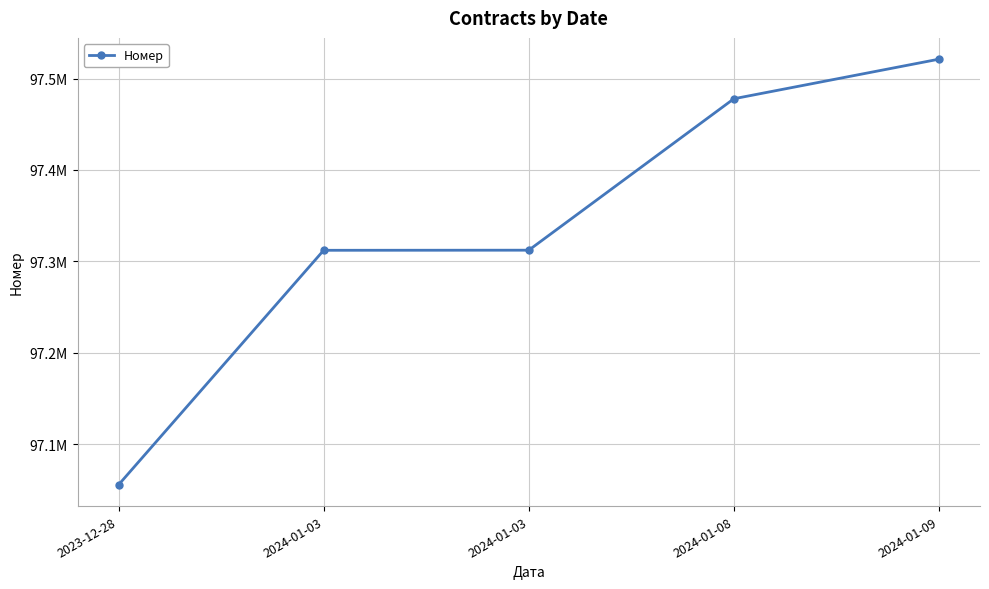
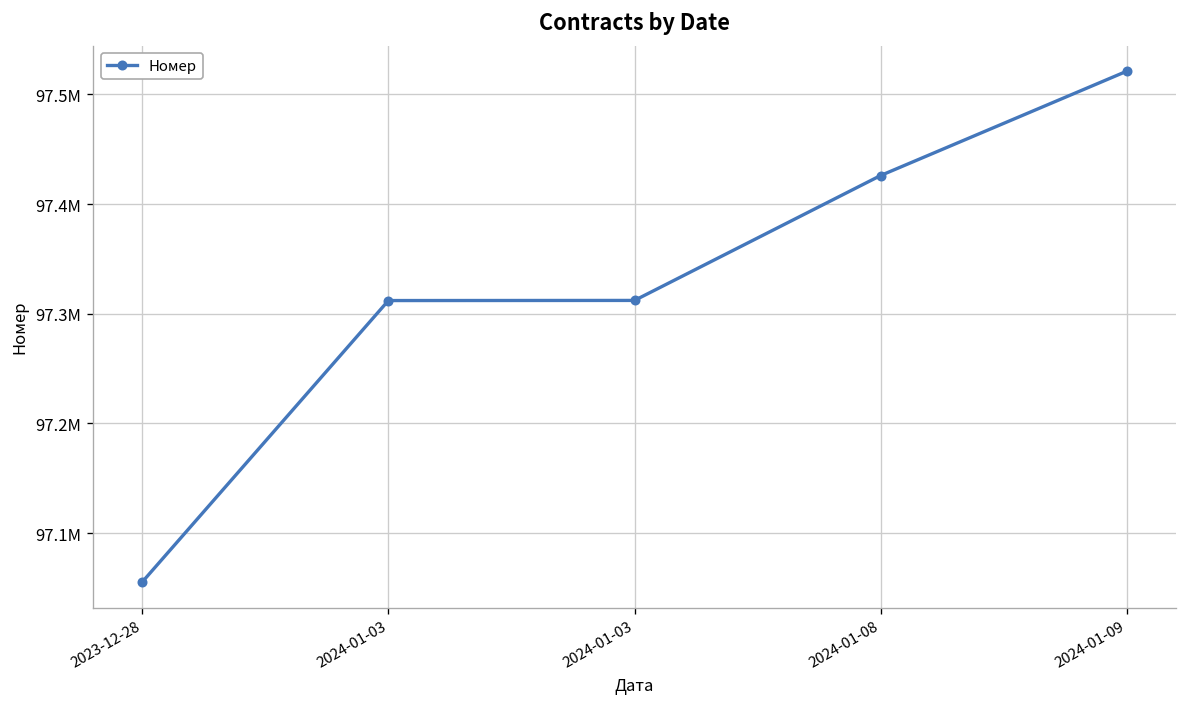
2024-01-08: 97480000 -> 97430000
